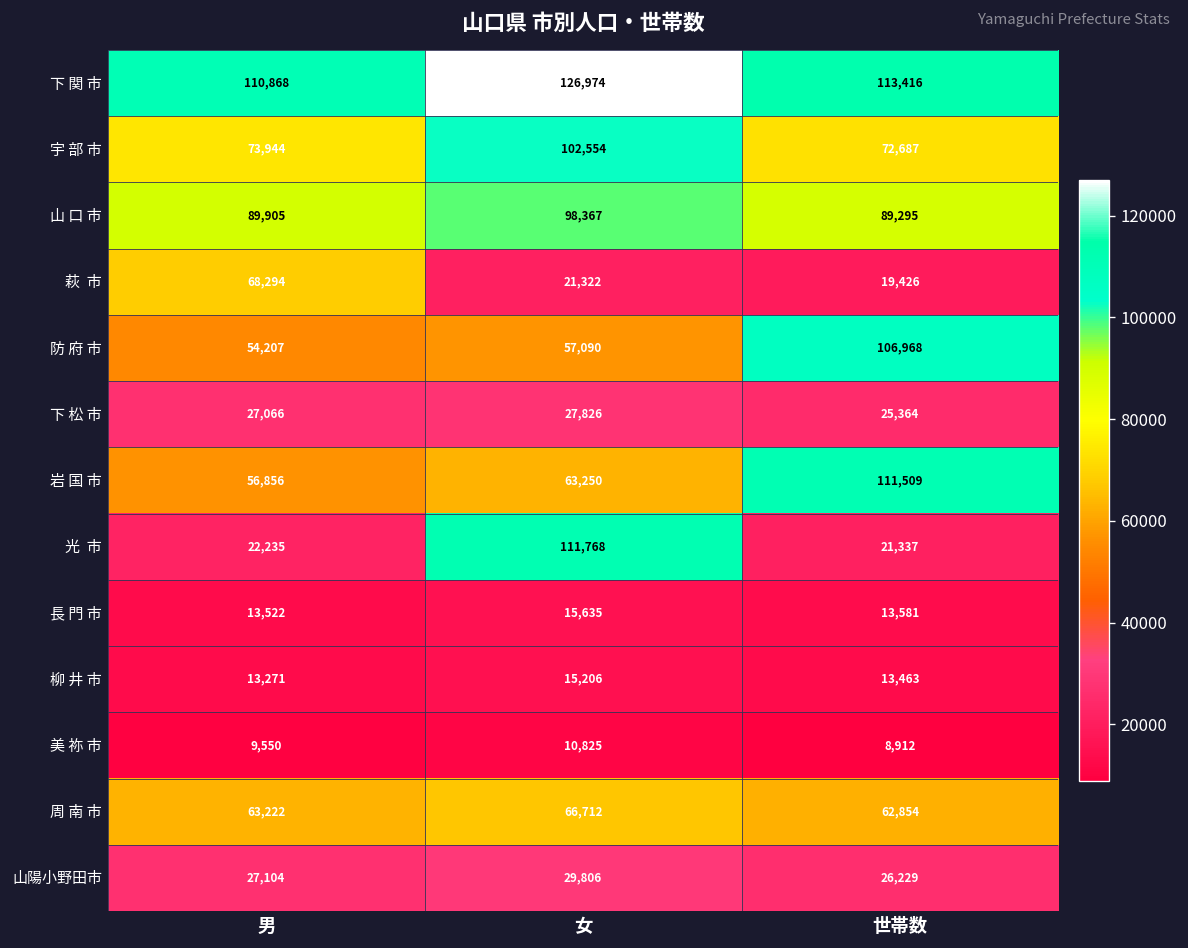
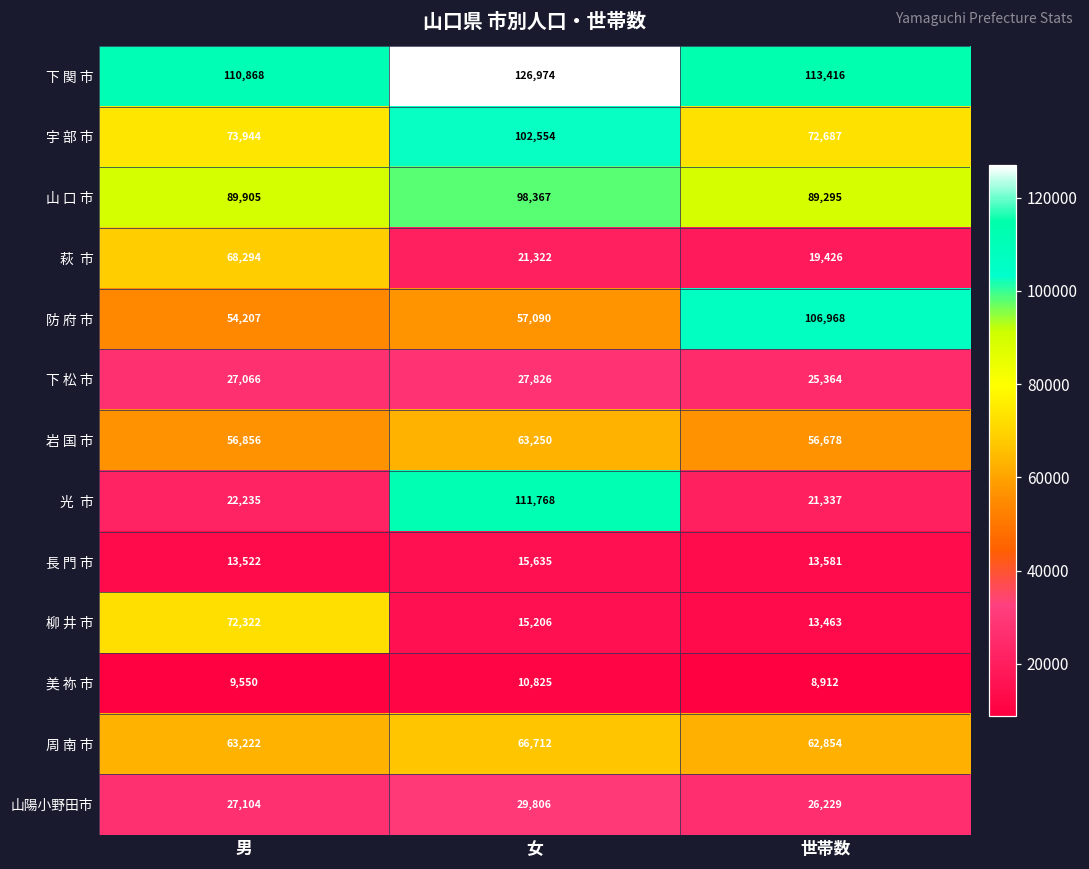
岩 国 市, 世帯数: 111,509 -> 56,678
柳 井 市, 男: 13,271 -> 72,322
